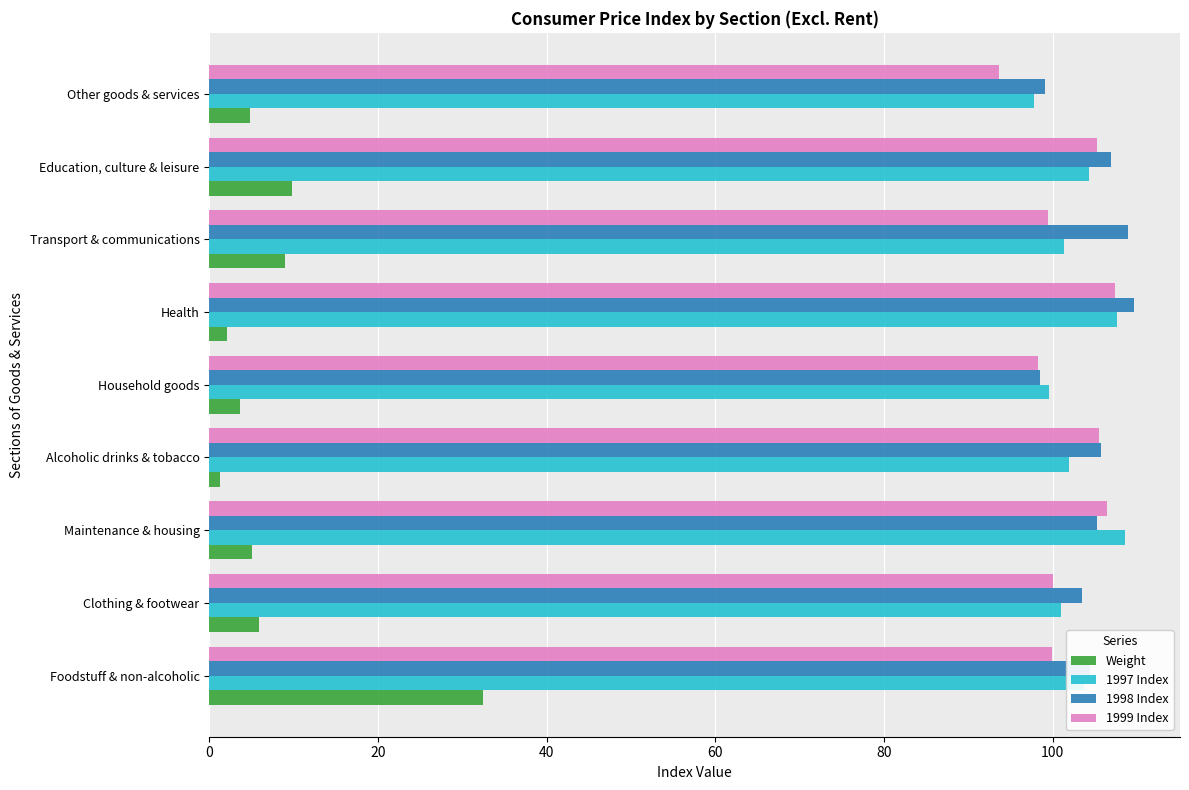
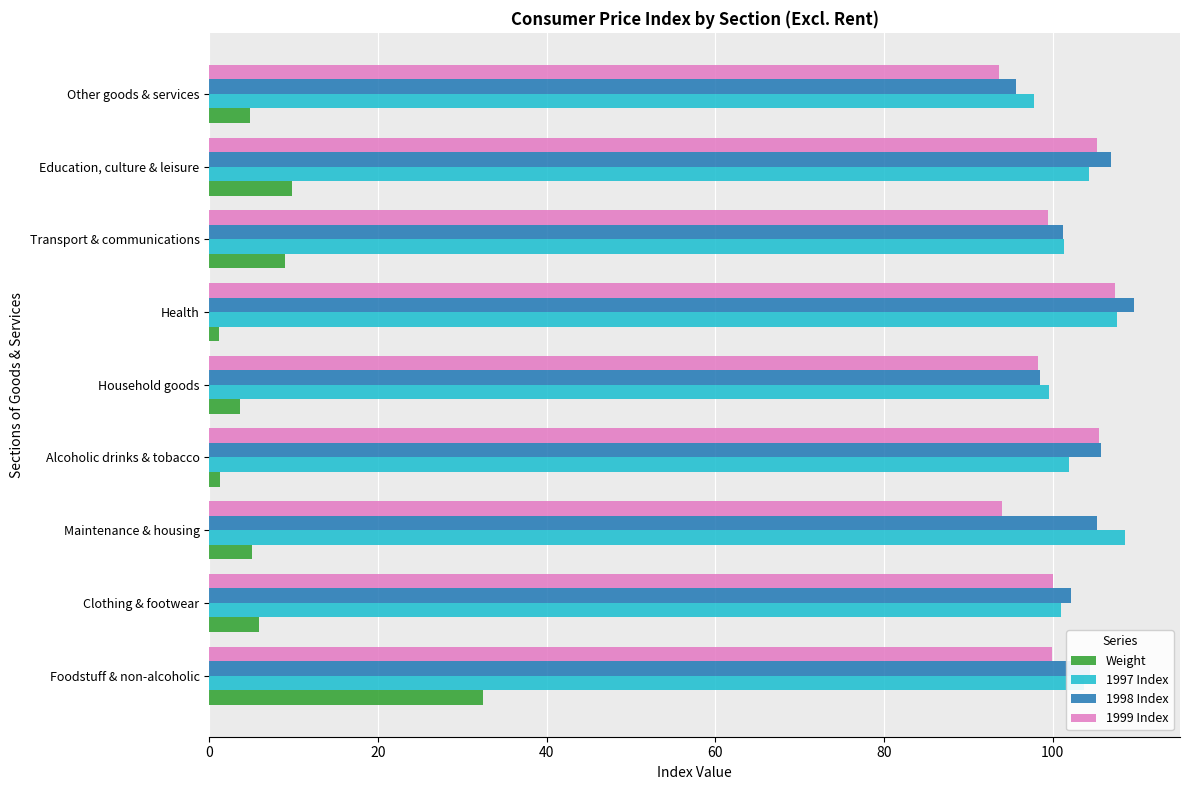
1998 Index, Other goods & services: 99 -> 96
1998 Index, Transport & communications: 109 -> 101
Weight, Health: 2 -> 1
1999 Index, Maintenance & housing: 106 -> 94
1998 Index, Clothing & footwear: 103 -> 102
